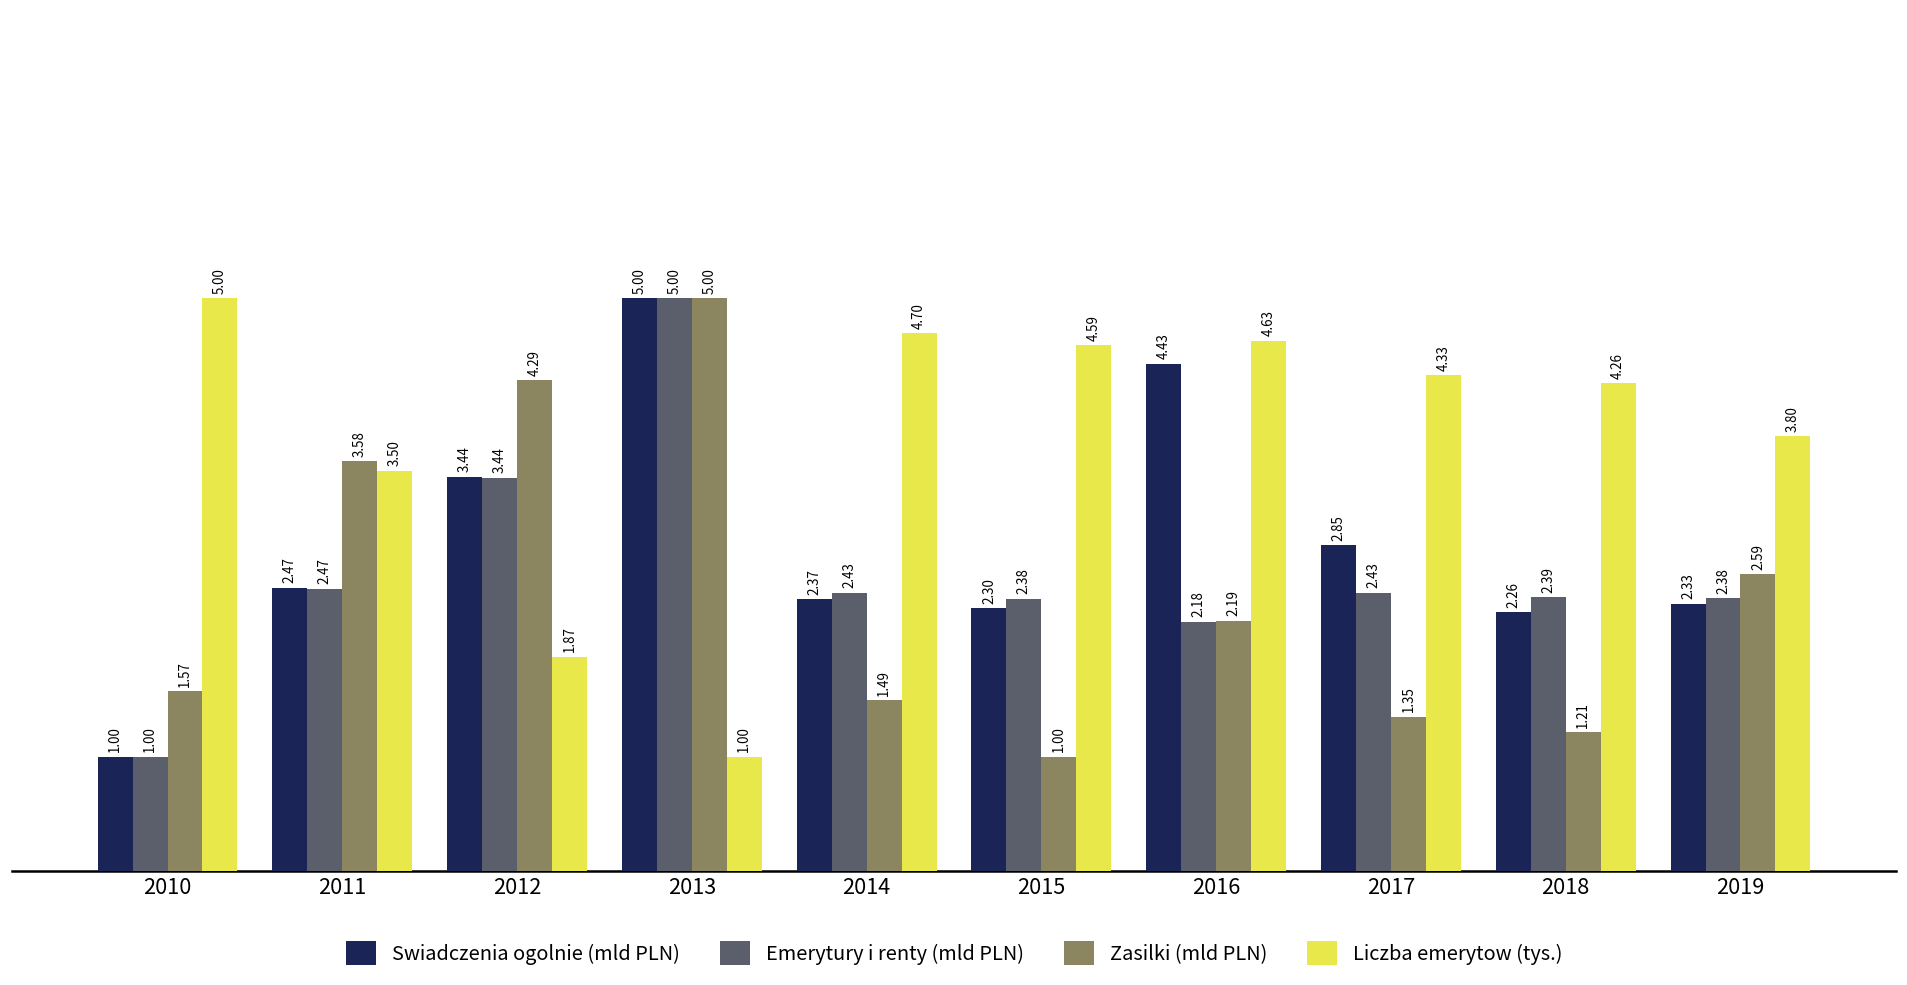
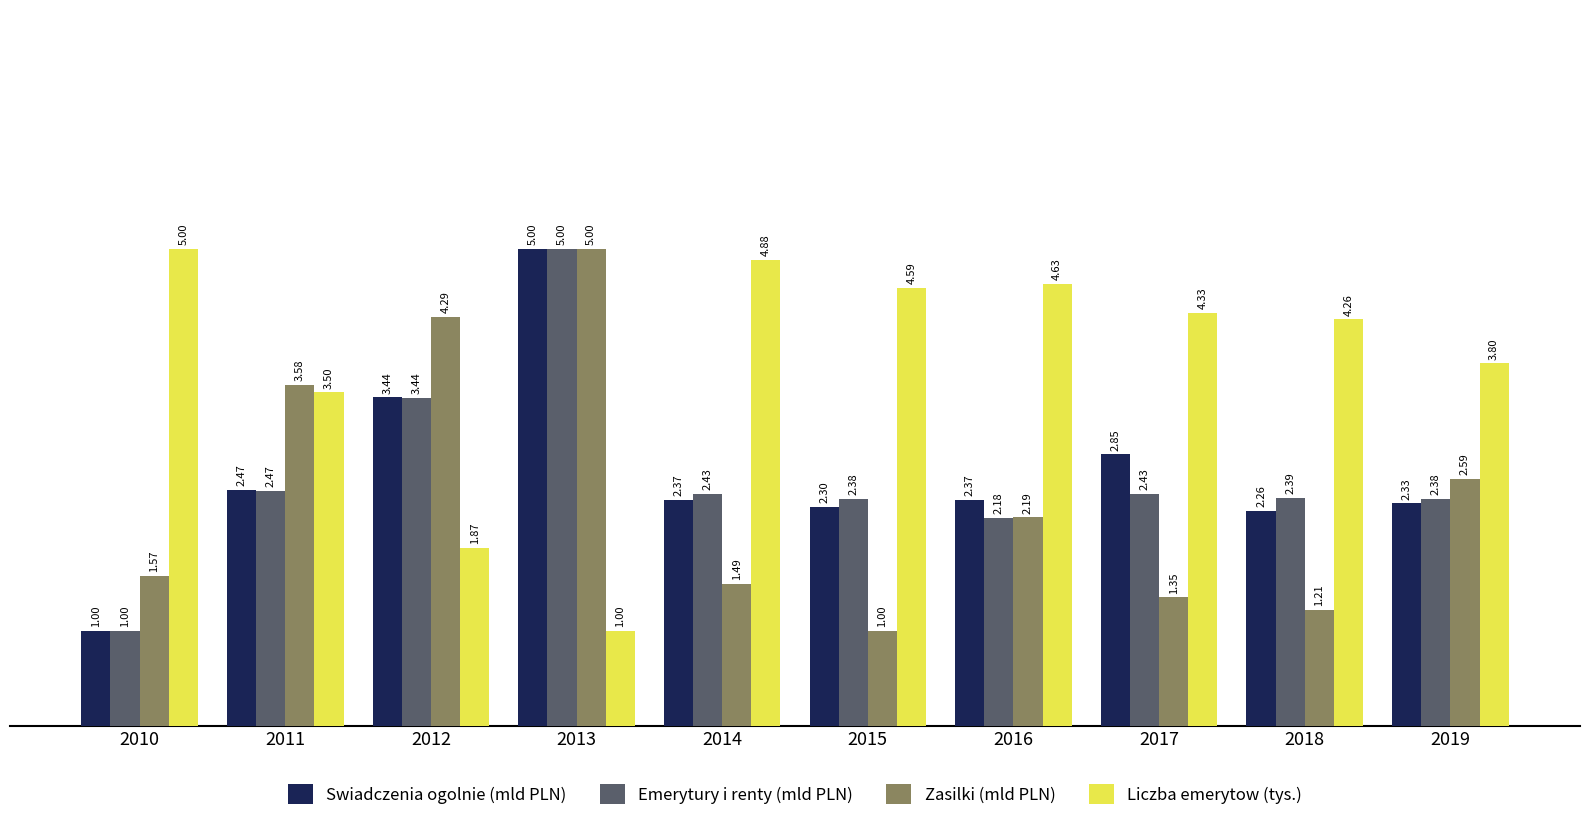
Liczba emerytow (tys.), 2014: 4.70 -> 4.88
Swiadczenia ogolnie (mld PLN), 2016: 4.43 -> 2.37
